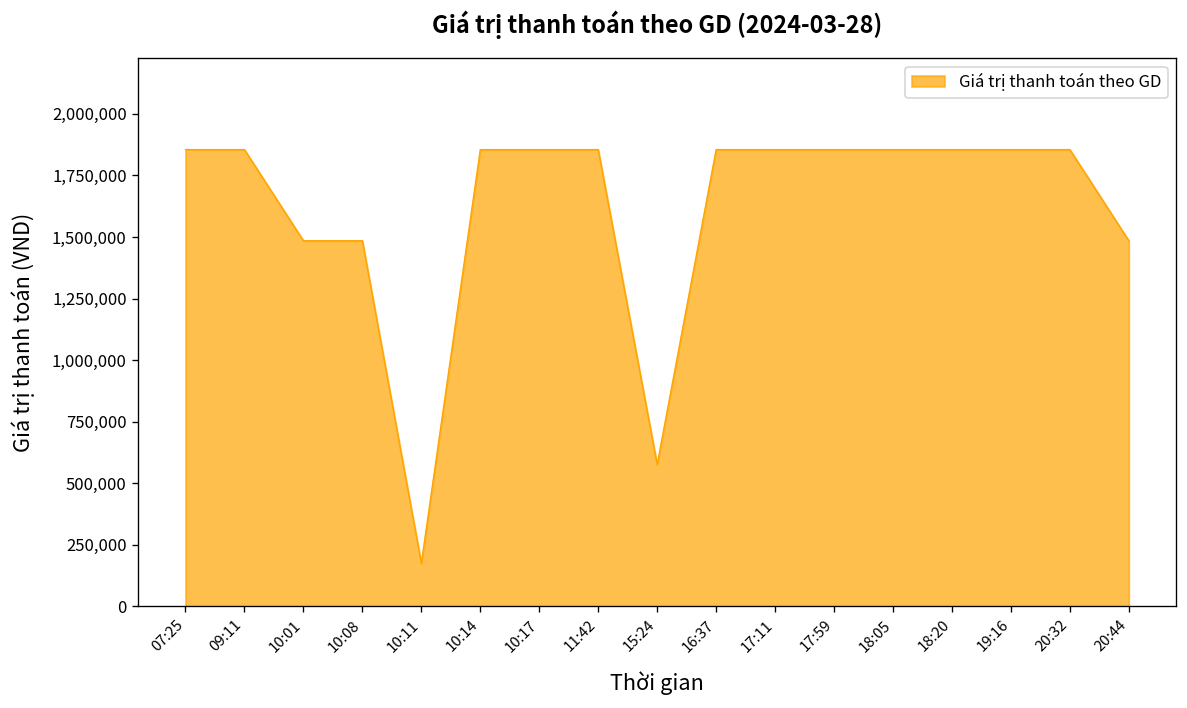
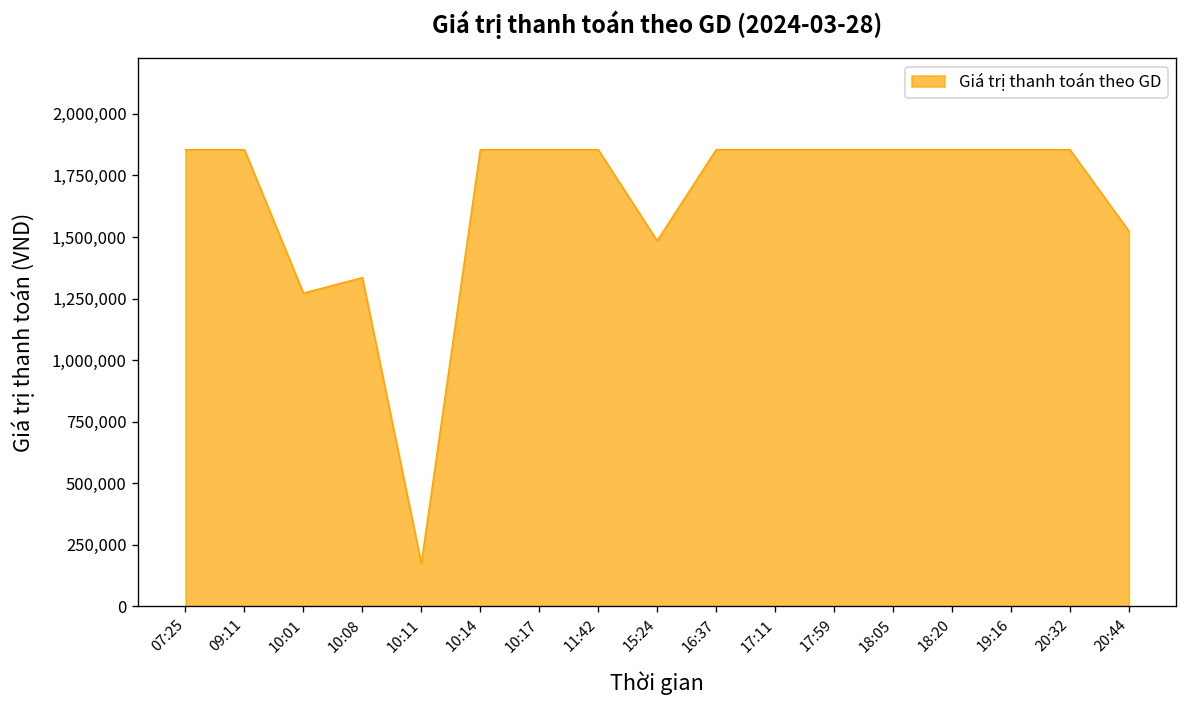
10:01: 1,490,000 -> 1,270,000
10:08: 1,490,000 -> 1,340,000
15:24: 580,000 -> 1,490,000
20:44: 1,490,000 -> 1,520,000
